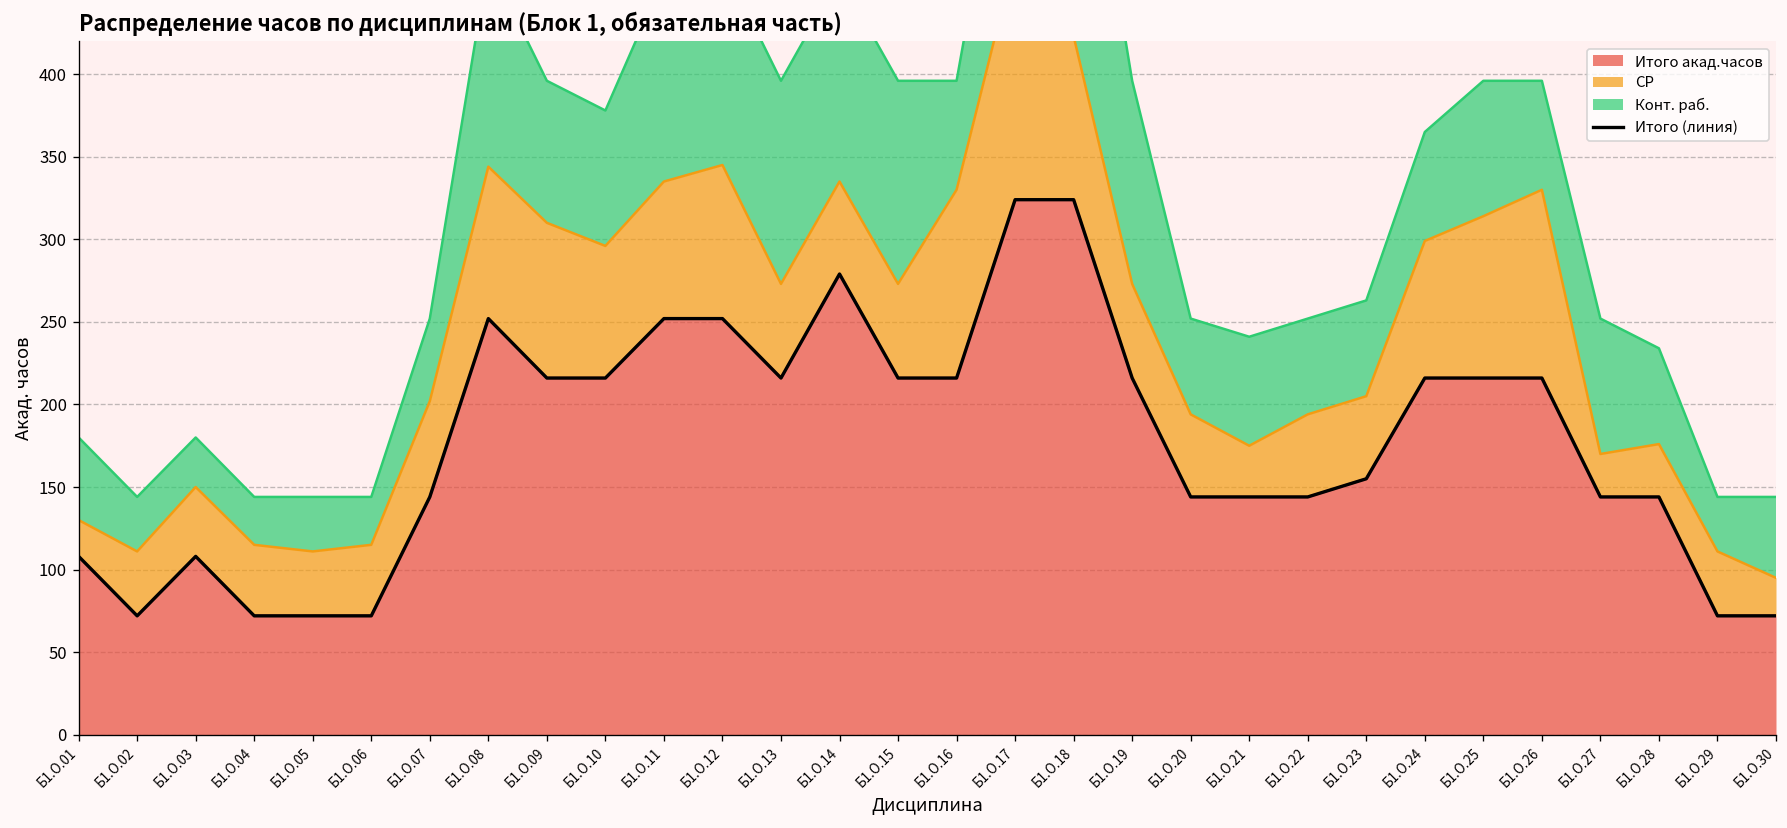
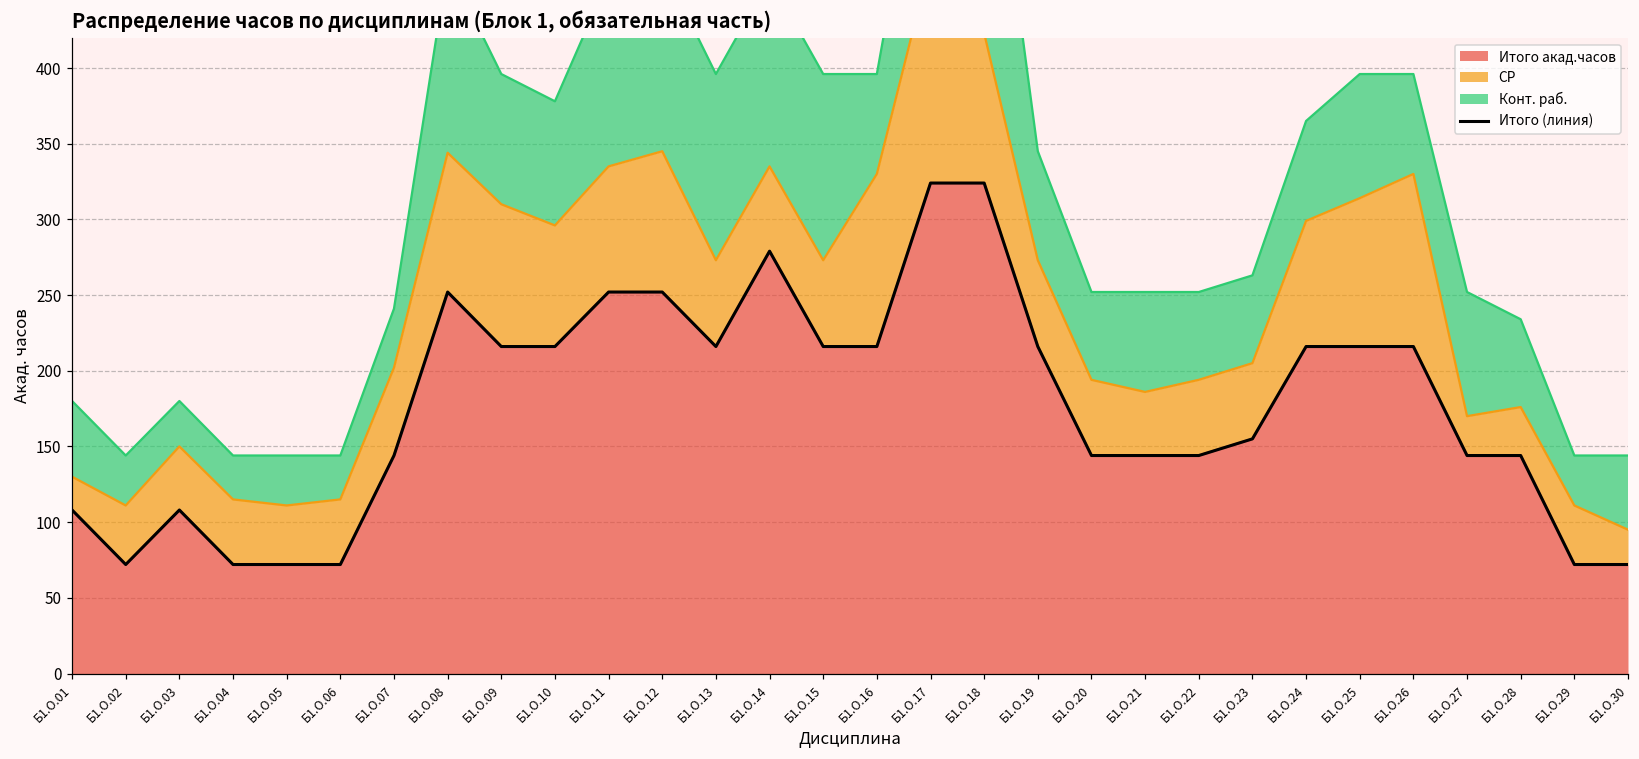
Конт. раб., Б1.О.07: 50 -> 39
Конт. раб., Б1.О.19: 123 -> 72
СР, Б1.О.21: 31 -> 42
